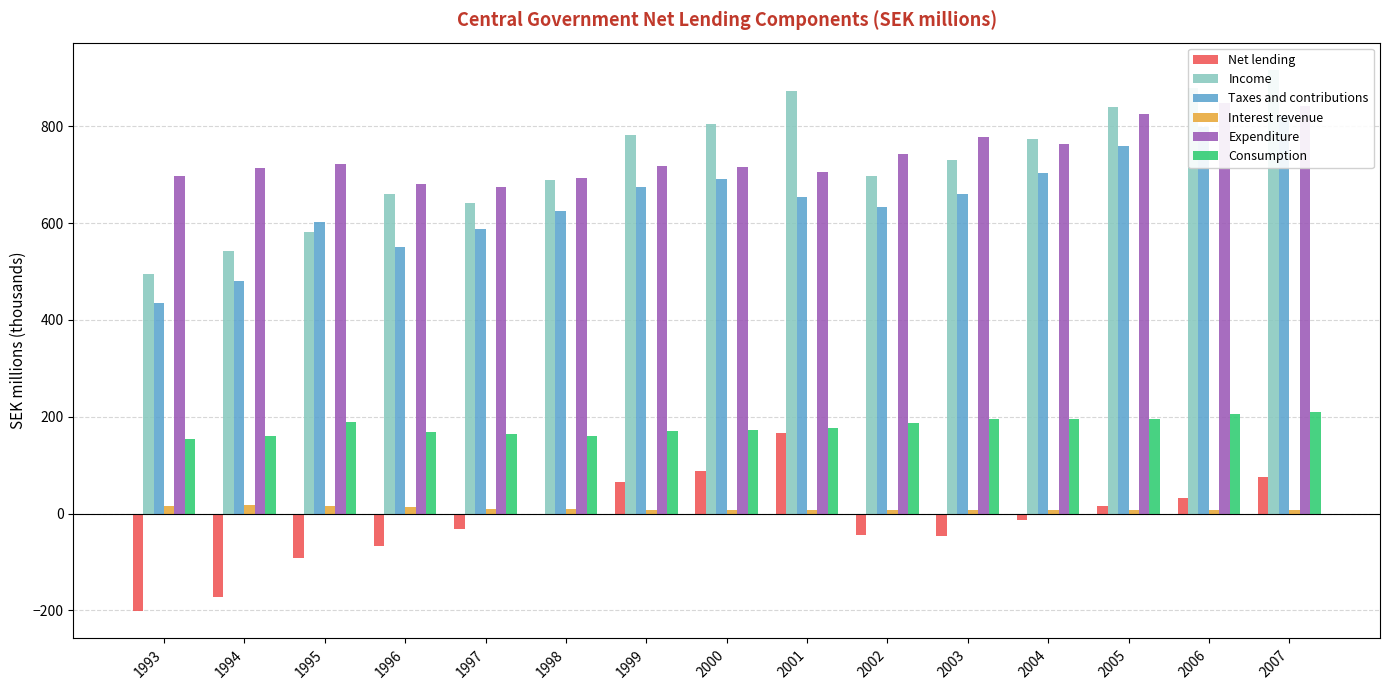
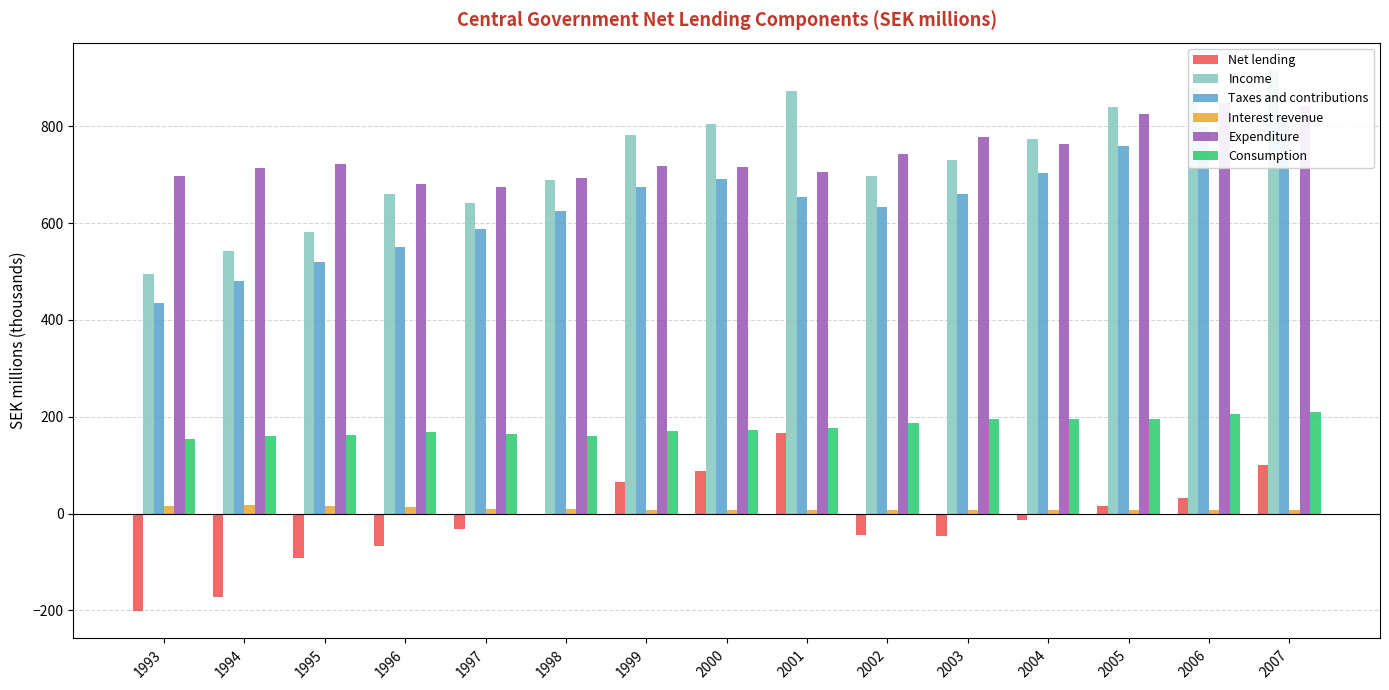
Taxes and contributions, 1995: 600 -> 520
Consumption, 1995: 190 -> 160
Net lending, 2007: 70 -> 100
